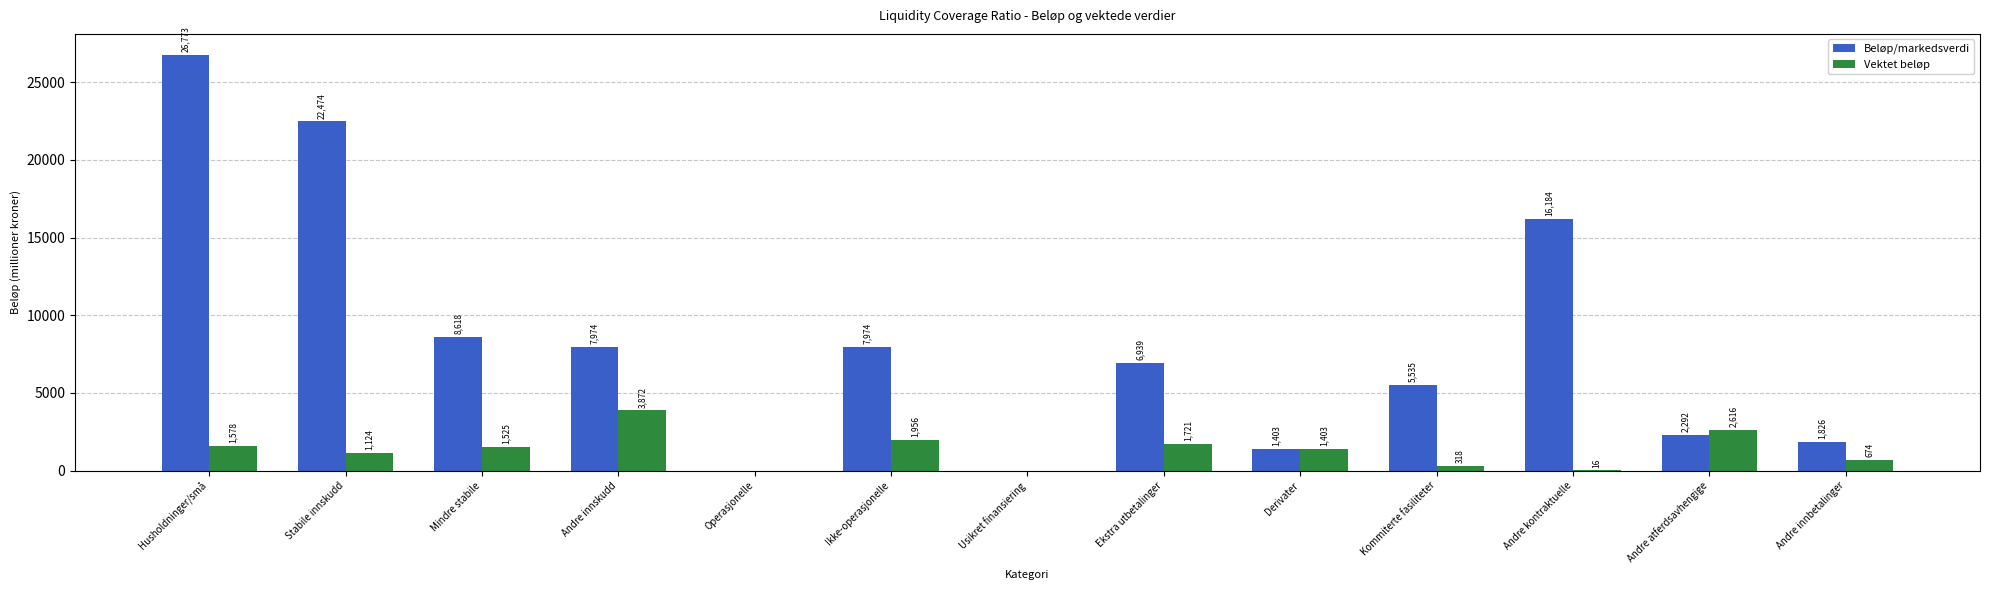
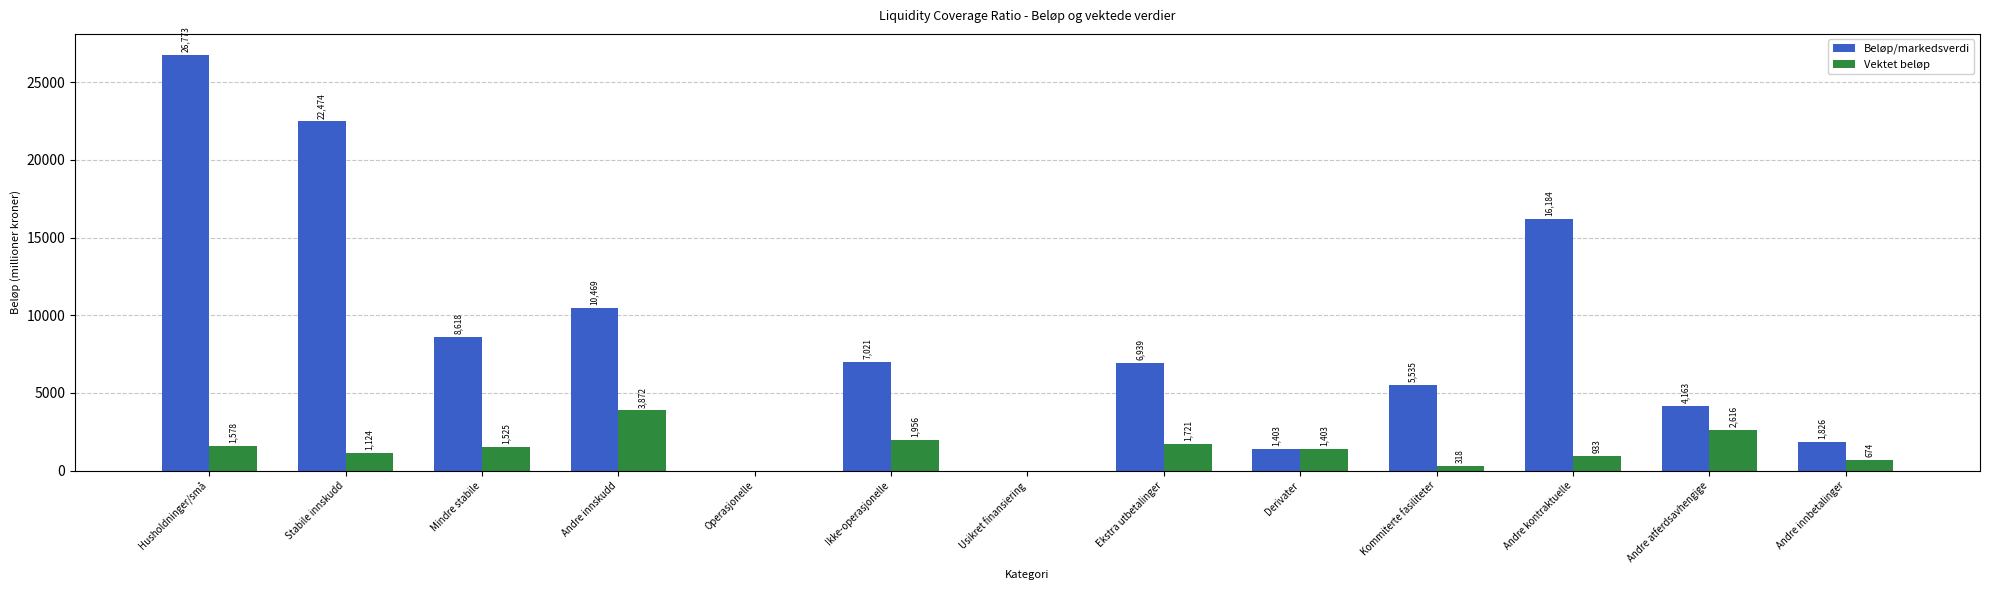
Beløp/markedsverdi, Andre innskudd: 7,974 -> 10,469
Beløp/markedsverdi, Ikke-operasjonelle: 7,974 -> 7,021
Vektet beløp, Andre kontraktuelle: 16 -> 933
Beløp/markedsverdi, Andre atferdsavhengige: 2,292 -> 4,163
